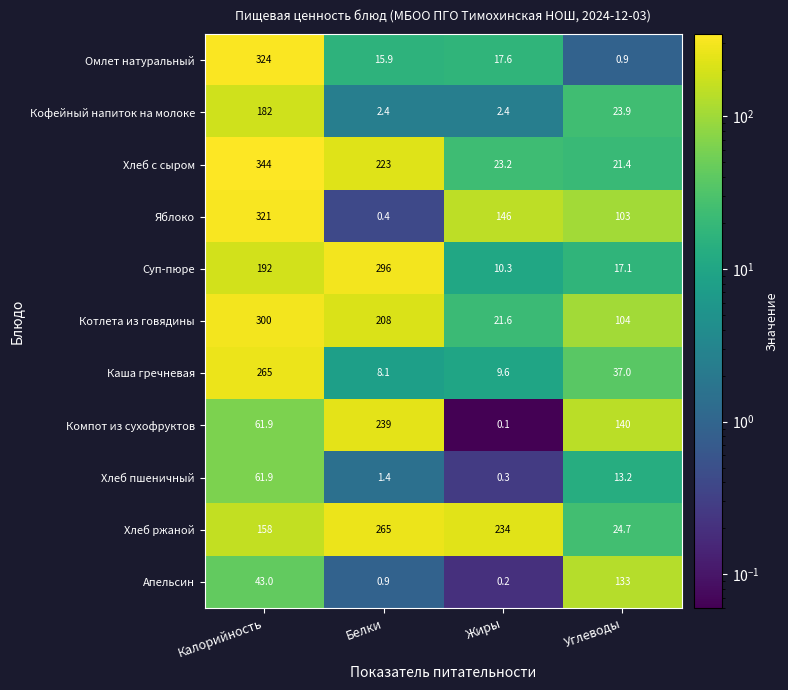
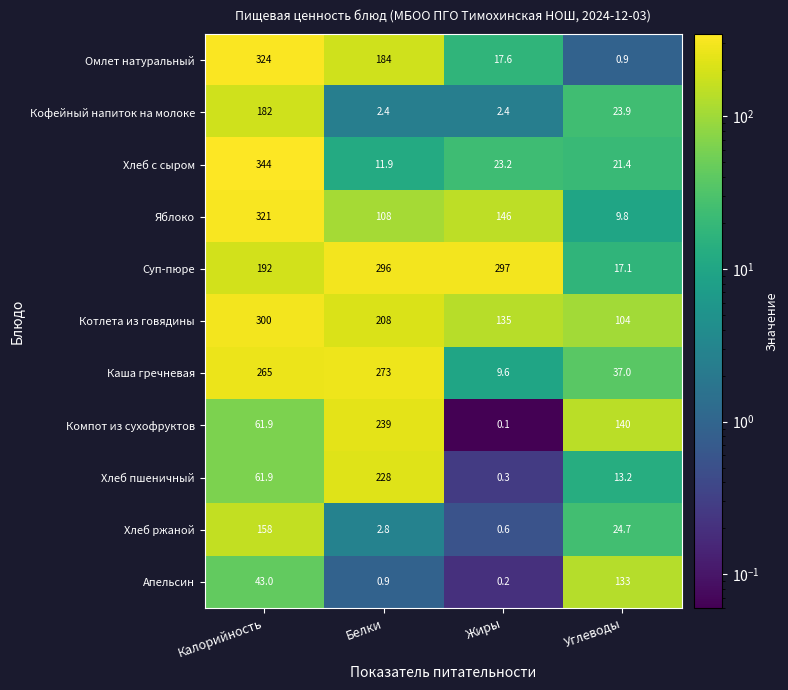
Омлет натуральный, Белки: 15.9 -> 184
Хлеб с сыром, Белки: 223 -> 11.9
Яблоко, Белки: 0.4 -> 108
Яблоко, Углеводы: 103 -> 9.8
Суп-пюре, Жиры: 10.3 -> 297
Котлета из говядины, Жиры: 21.6 -> 135
Каша гречневая, Белки: 8.1 -> 273
Хлеб пшеничный, Белки: 1.4 -> 228
Хлеб ржаной, Белки: 265 -> 2.8
Хлеб ржаной, Жиры: 234 -> 0.6
